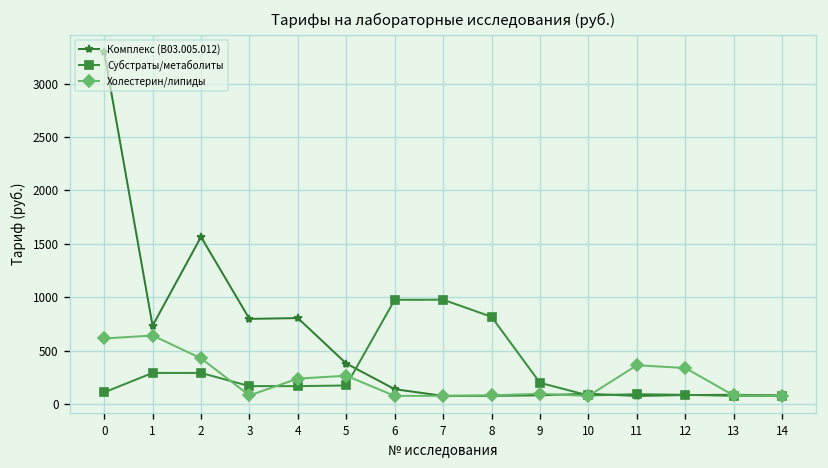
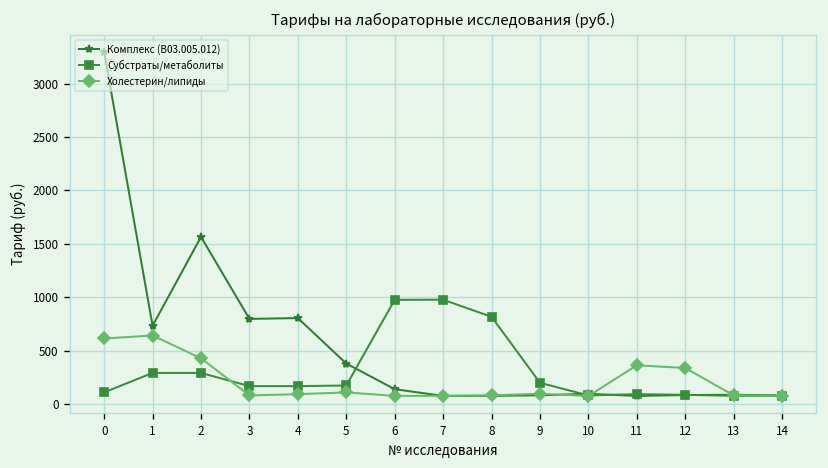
Холестерин/липиды, 4: 200 -> 100
Холестерин/липиды, 5: 300 -> 100
